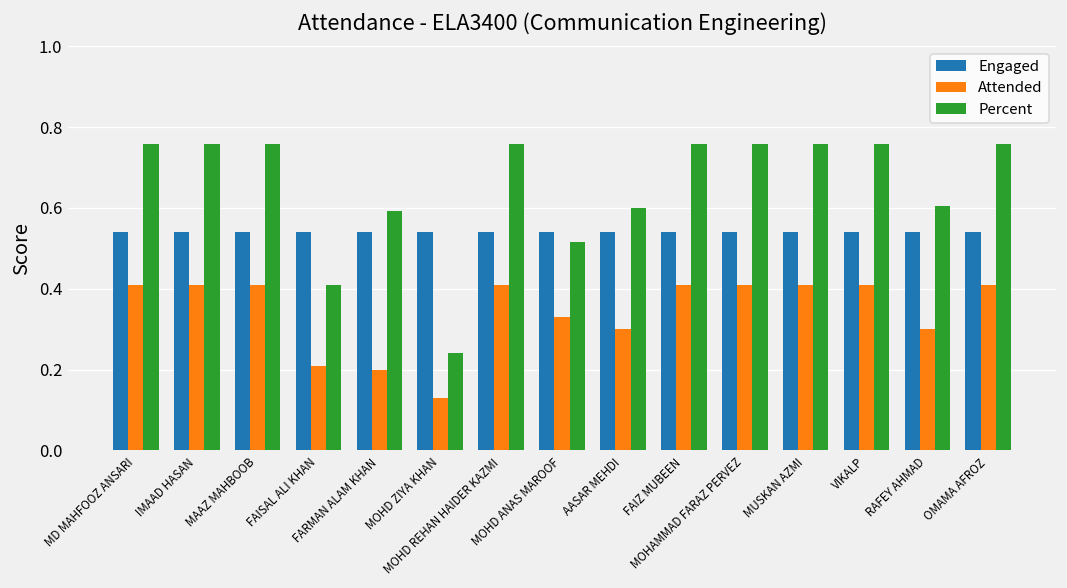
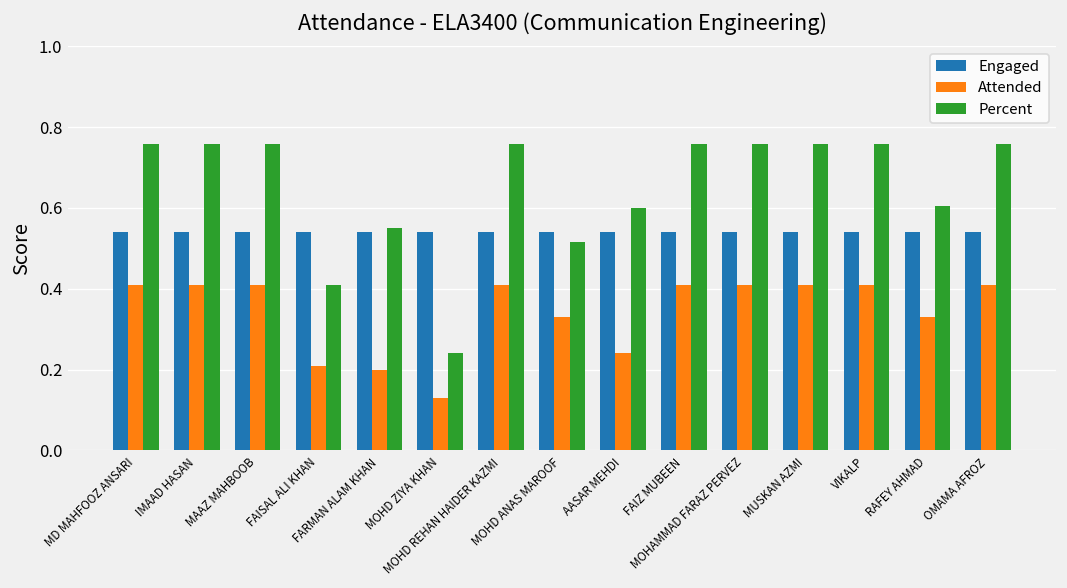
Percent, FARMAN ALAM KHAN: 0.59 -> 0.55
Attended, AASAR MEHDI: 0.30 -> 0.24
Attended, RAFEY AHMAD: 0.30 -> 0.33
